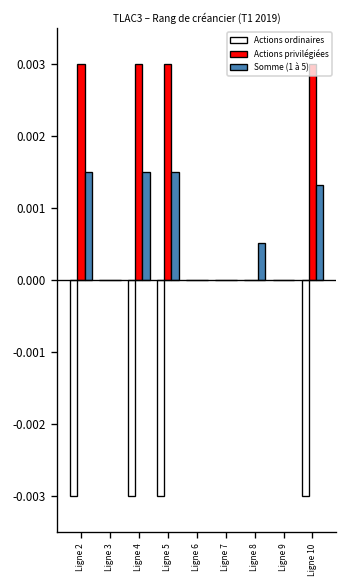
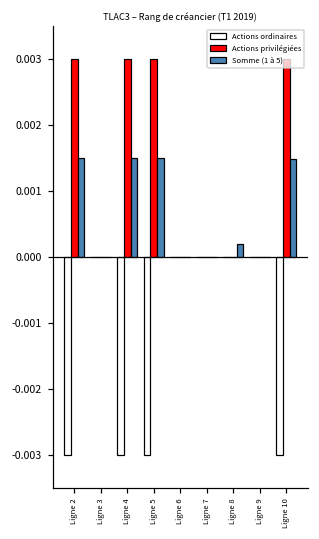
Somme (1 à 5), Ligne 8: 0.0005 -> 0.0002
Somme (1 à 5), Ligne 10: 0.0013 -> 0.0015
